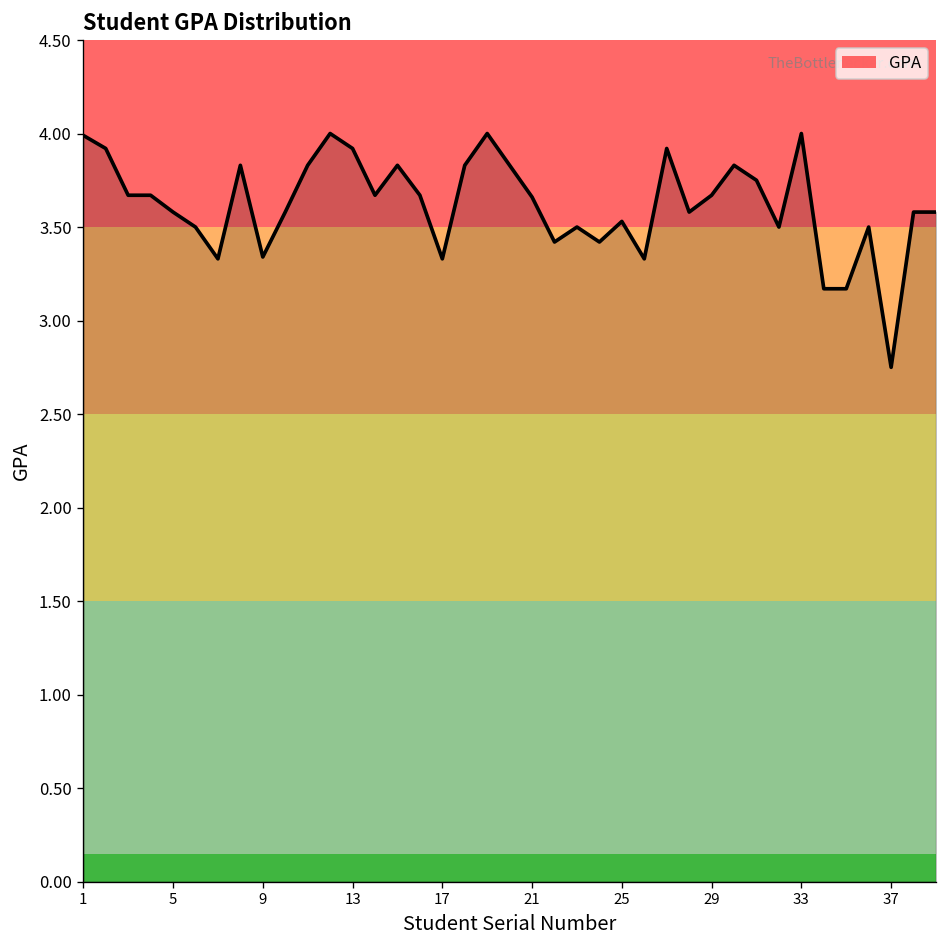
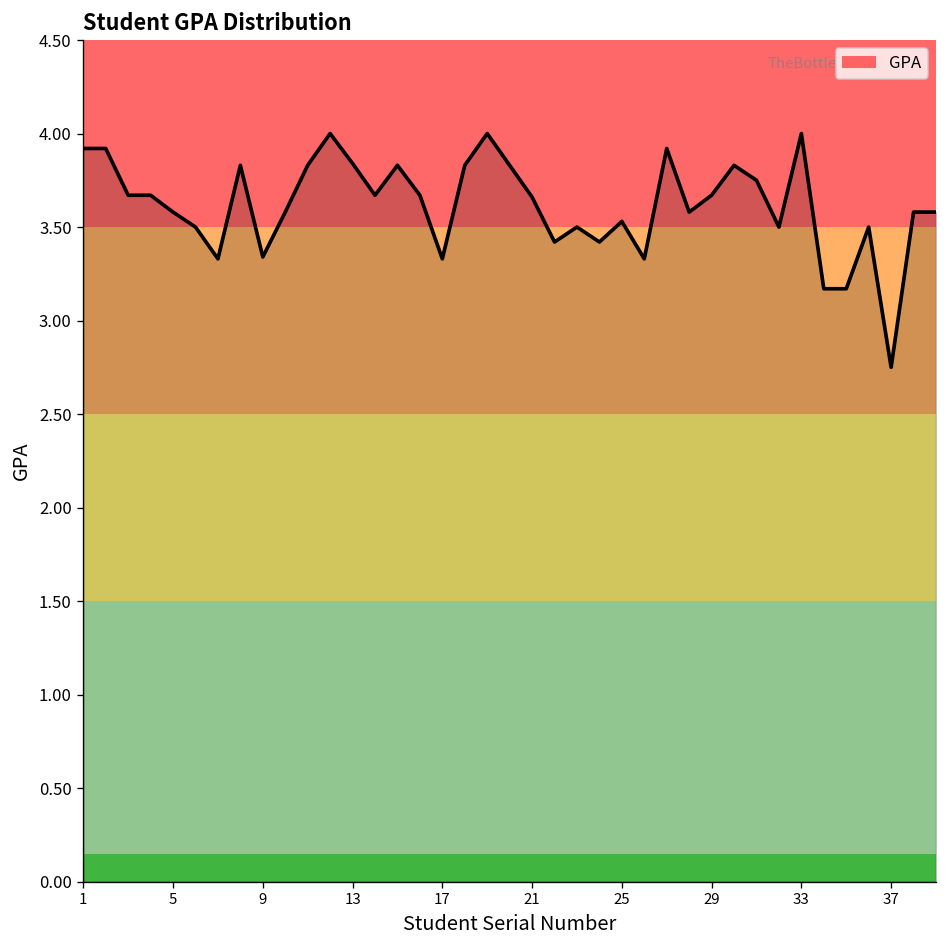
1: 3.99 -> 3.92
13: 3.92 -> 3.84
